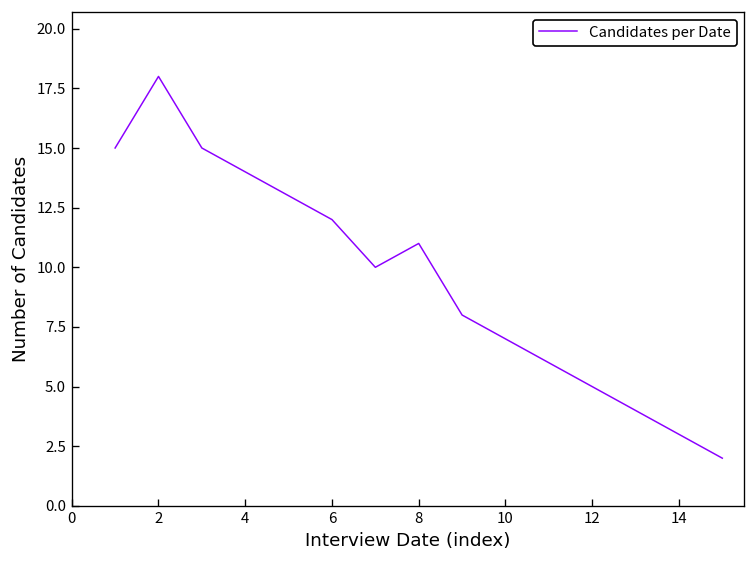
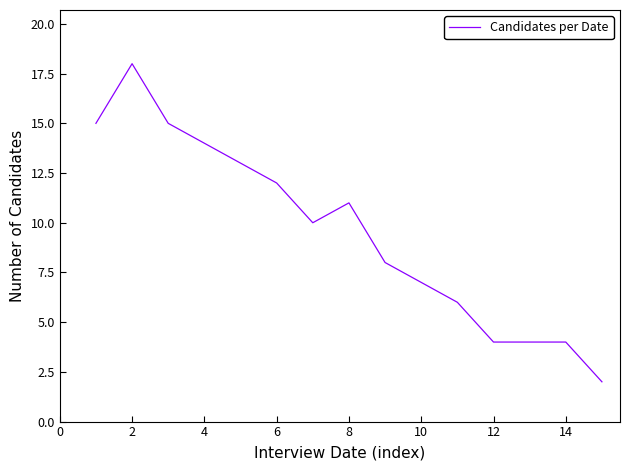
12: 5 -> 4
14: 3 -> 4
